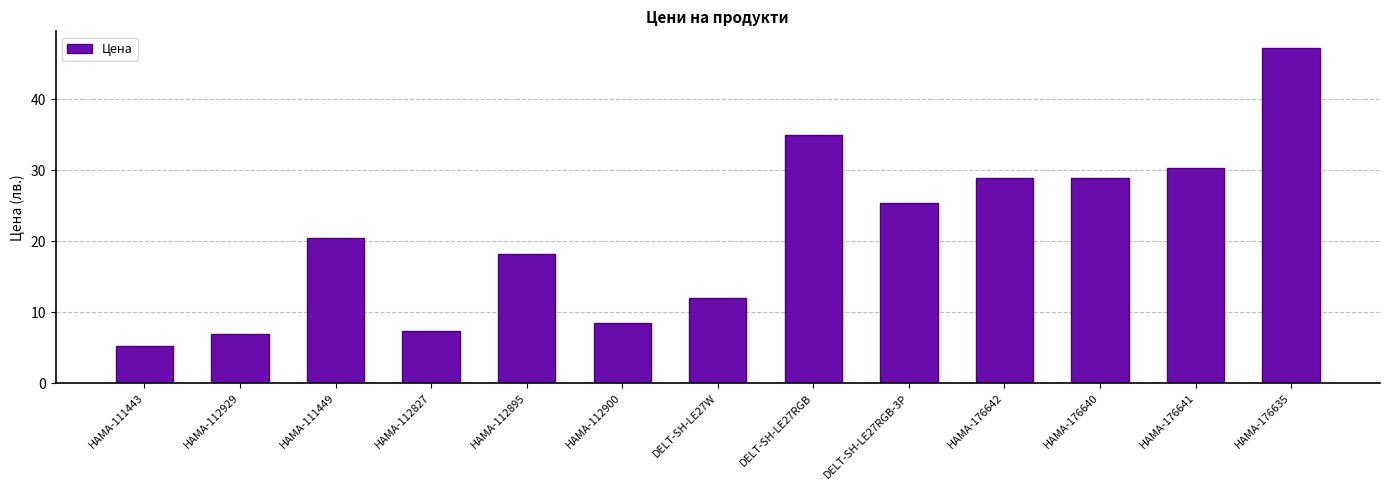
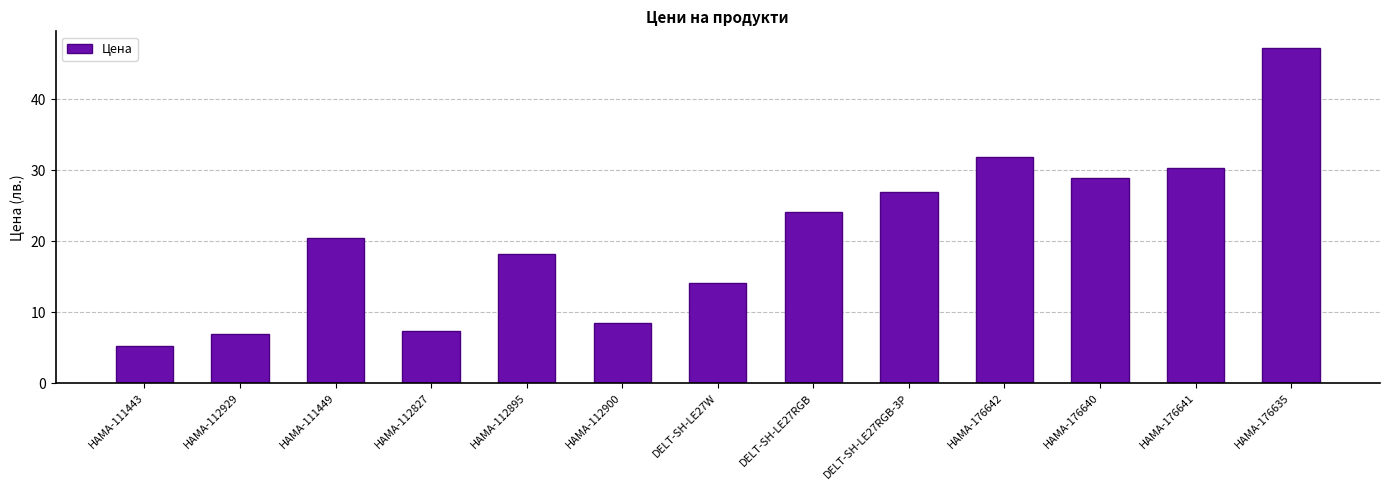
DELT-SH-LE27W: 12 -> 14
DELT-SH-LE27RGB: 35 -> 24
DELT-SH-LE27RGB-3P: 25 -> 27
HAMA-176642: 29 -> 32
